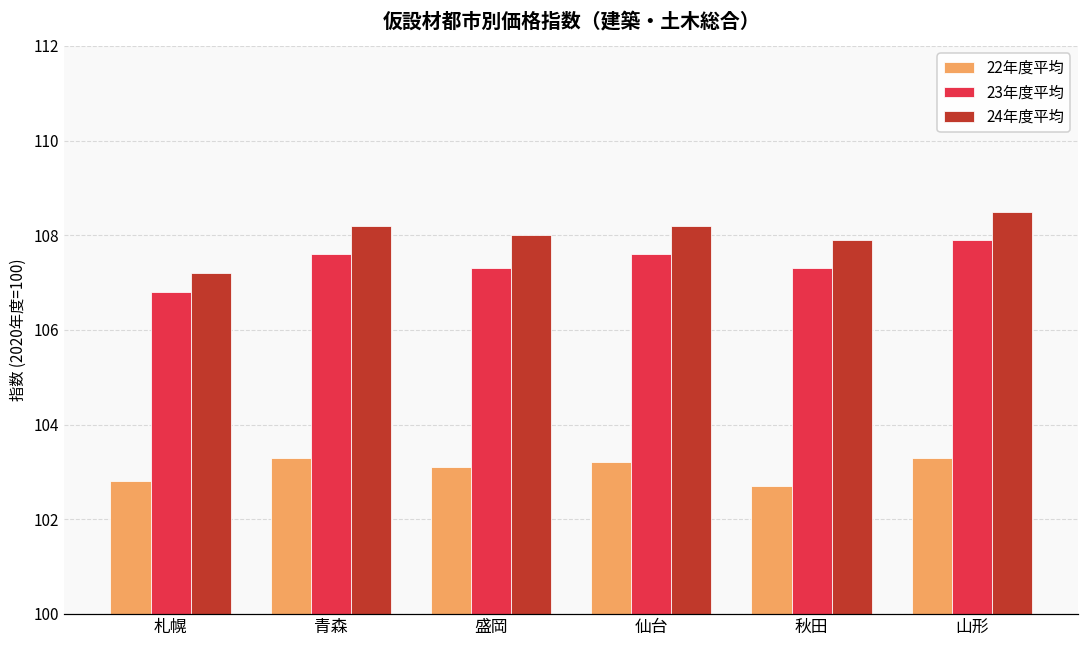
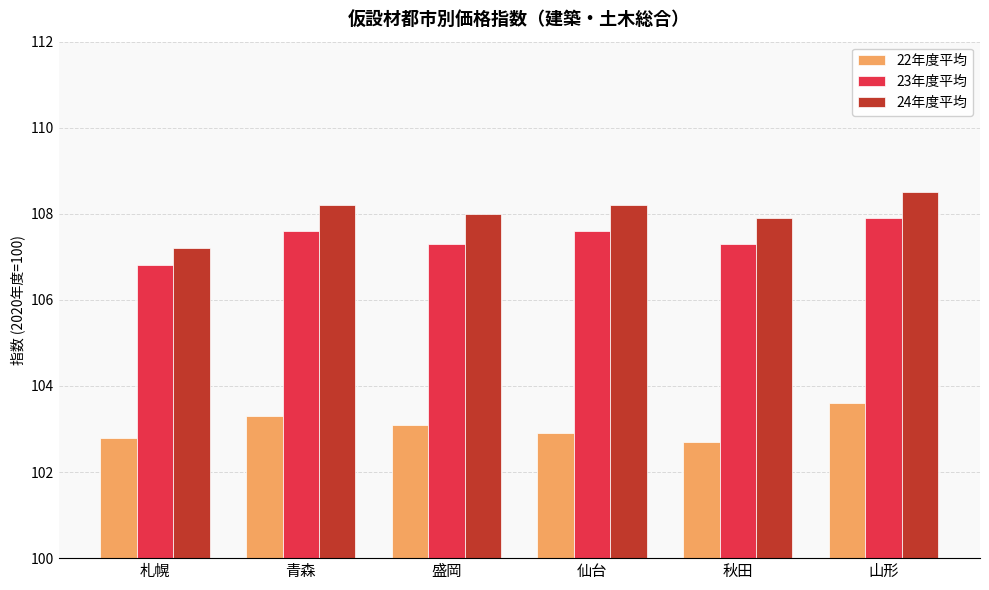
22年度平均, 仙台: 103.2 -> 102.9
22年度平均, 山形: 103.3 -> 103.6
